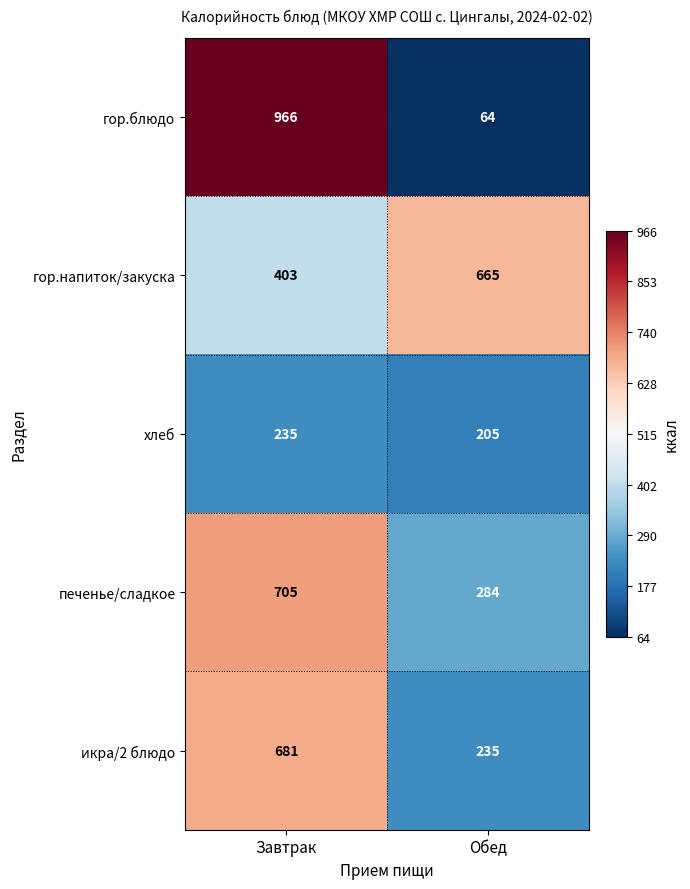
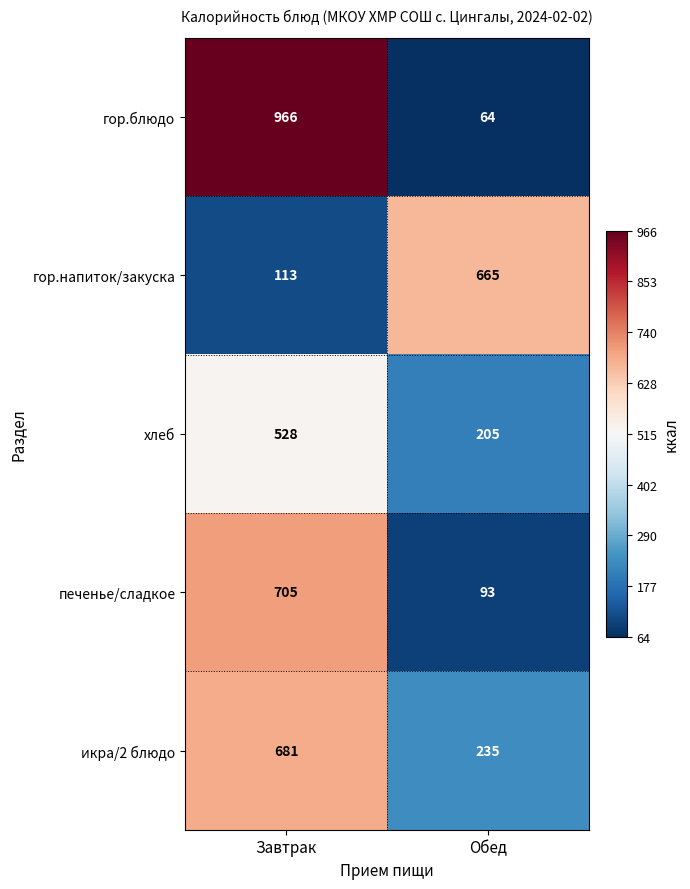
гор.напиток/закуска, Завтрак: 403 -> 113
хлеб, Завтрак: 235 -> 528
печенье/сладкое, Обед: 284 -> 93
